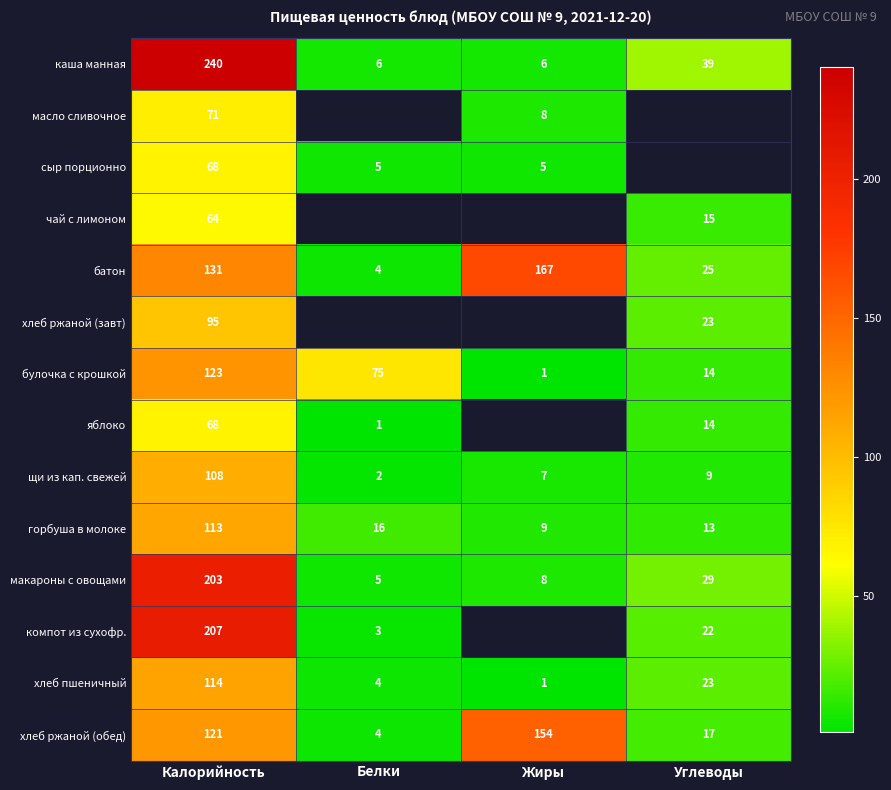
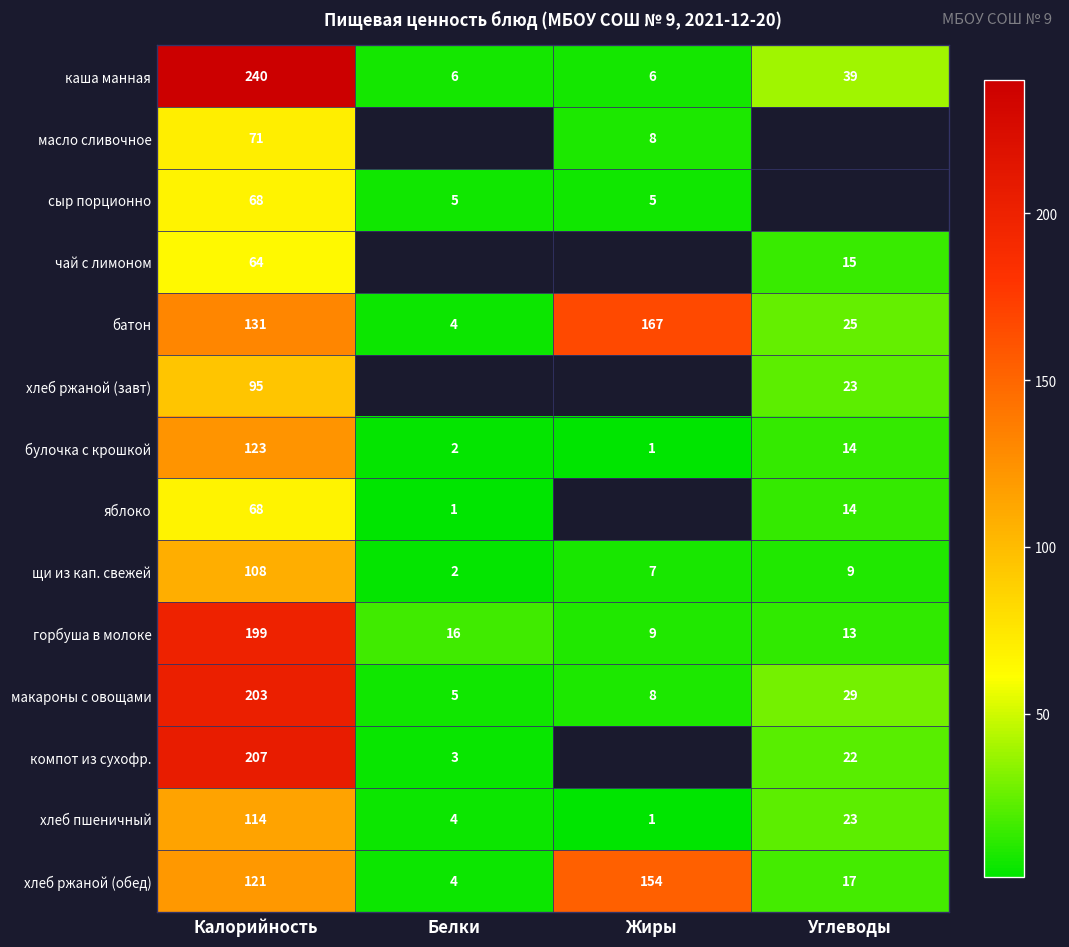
булочка с крошкой, Белки: 75 -> 2
горбуша в молоке, Калорийность: 113 -> 199
